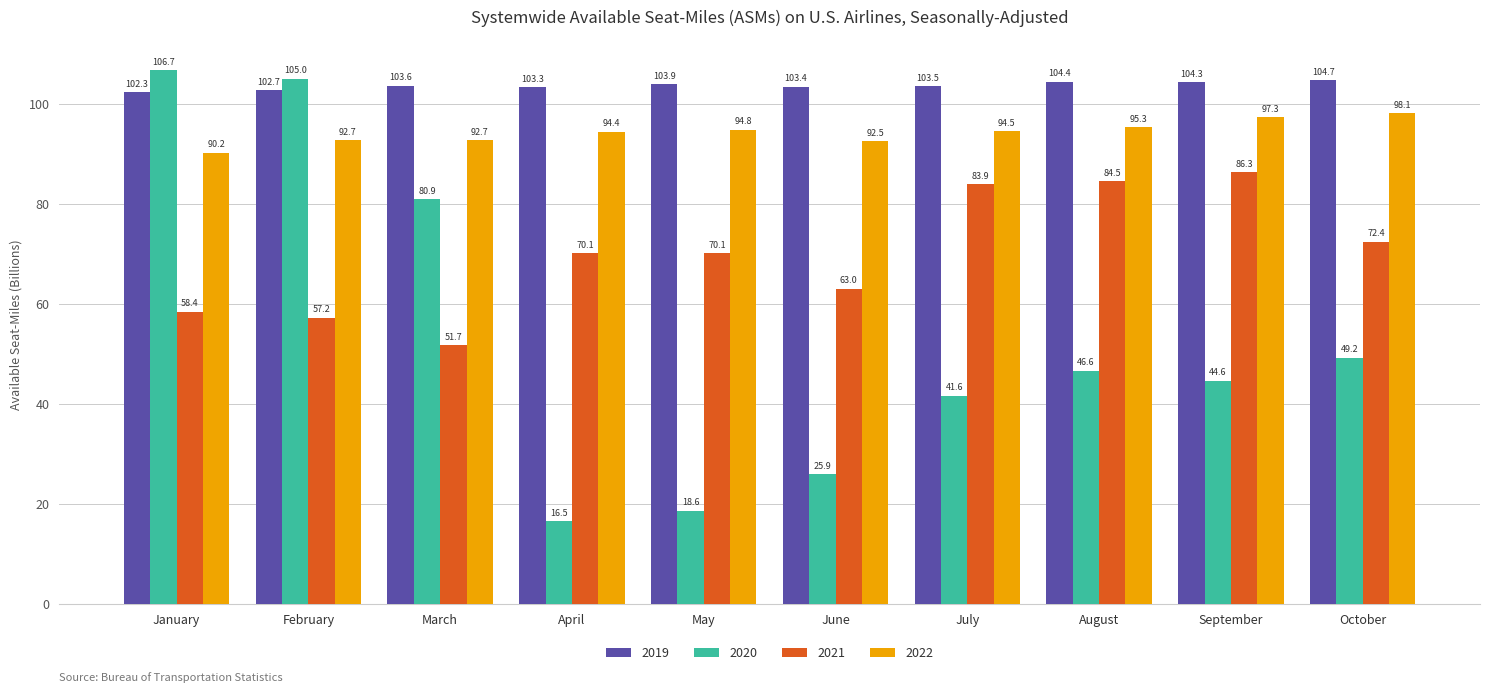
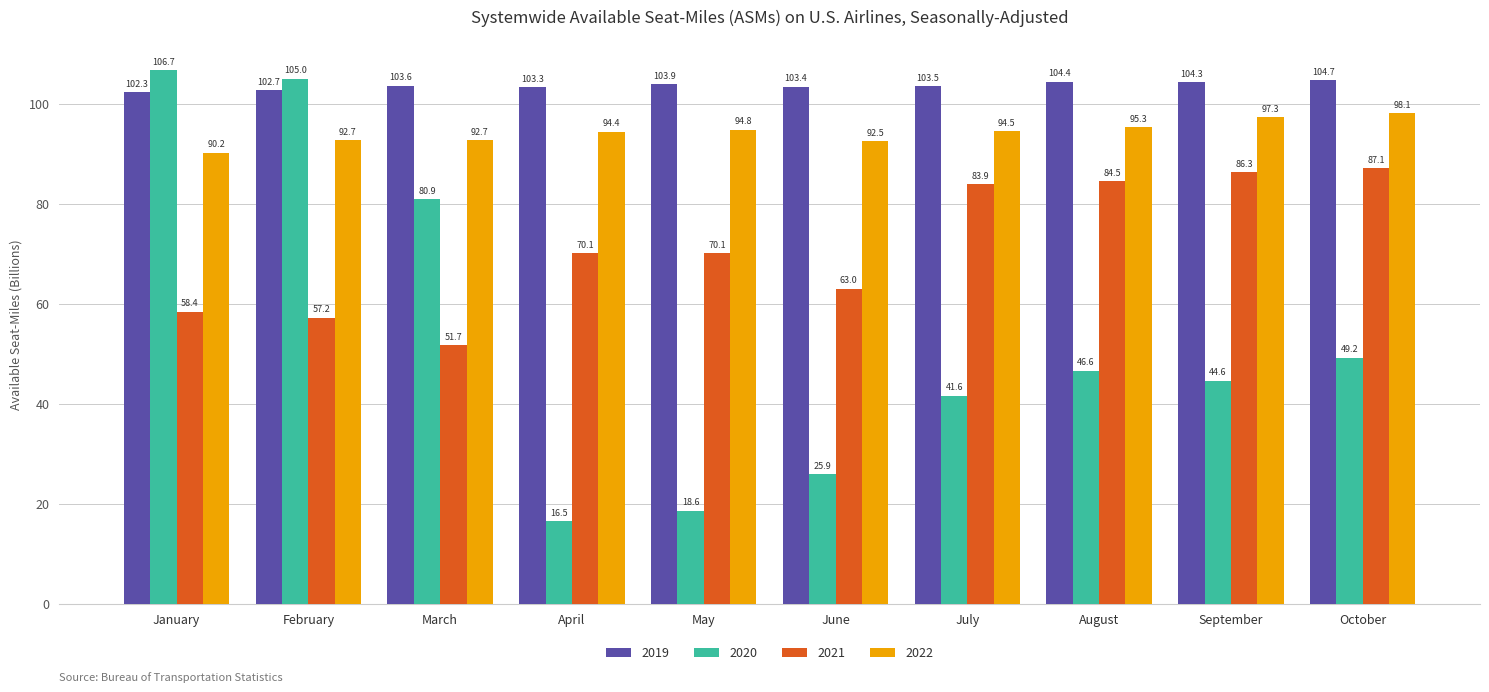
2021, October: 72.4 -> 87.1
